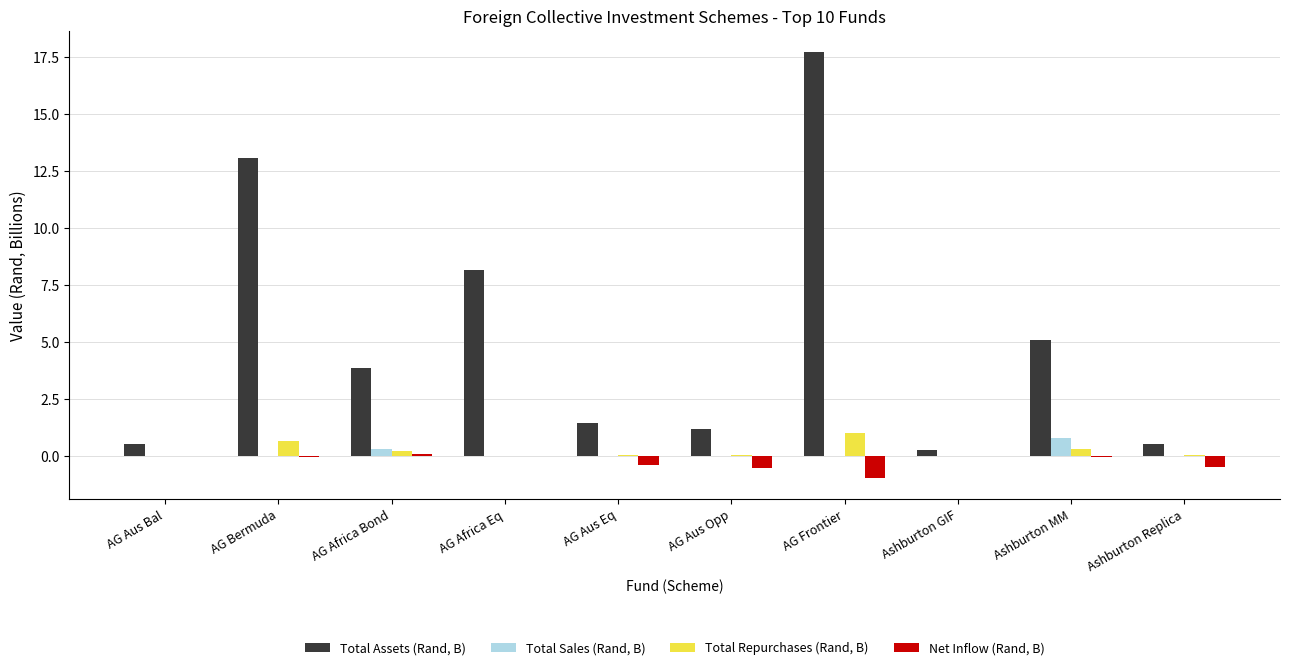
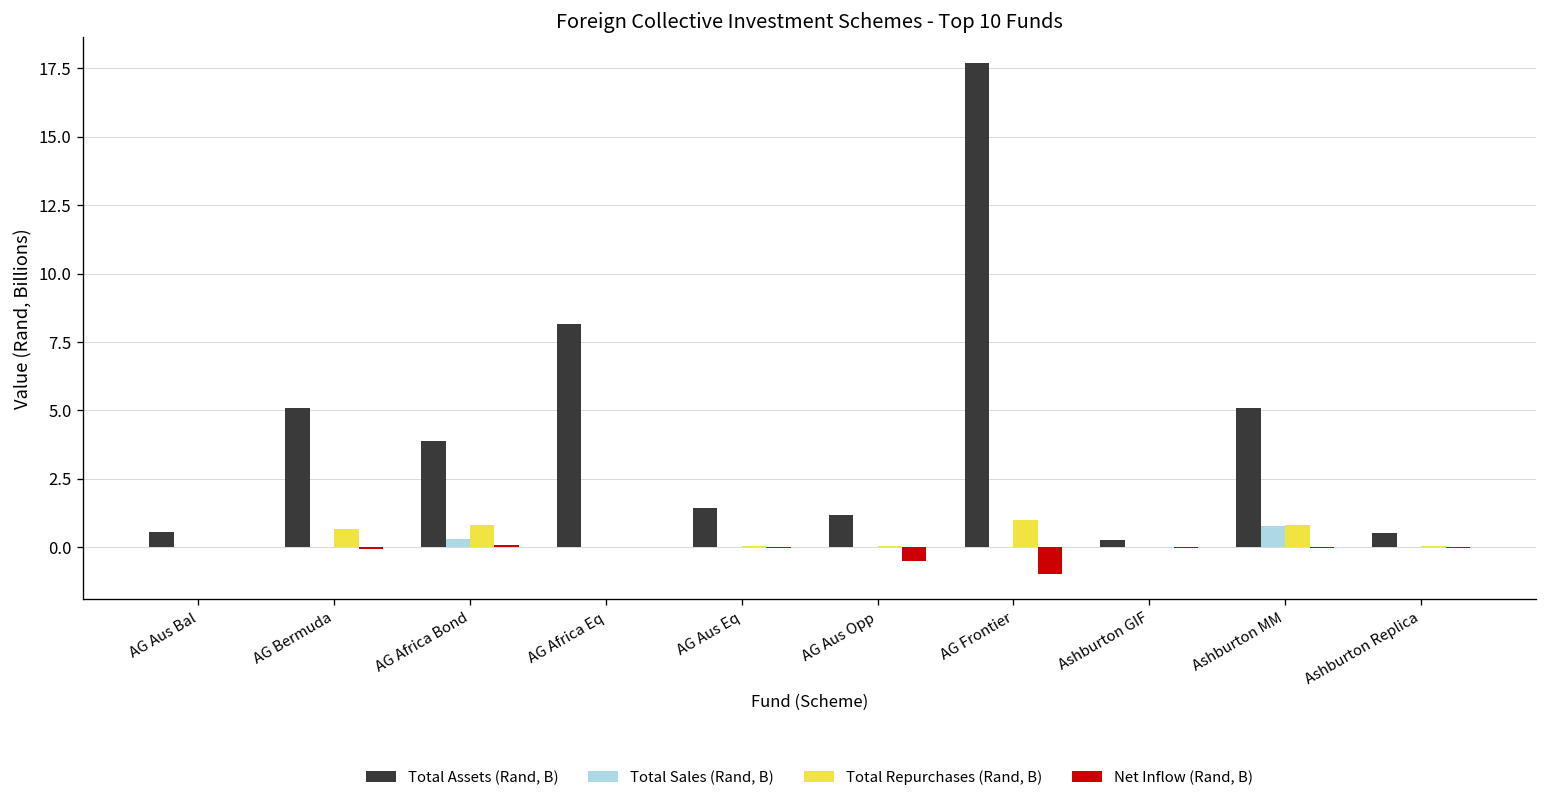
Total Assets (Rand, B), AG Bermuda: 13.1 -> 5.1
Total Repurchases (Rand, B), AG Africa Bond: 0.2 -> 0.8
Net Inflow (Rand, B), AG Aus Eq: -0.4 -> 0.0
Total Repurchases (Rand, B), Ashburton MM: 0.3 -> 0.8
Net Inflow (Rand, B), Ashburton Replica: -0.5 -> 0.0
